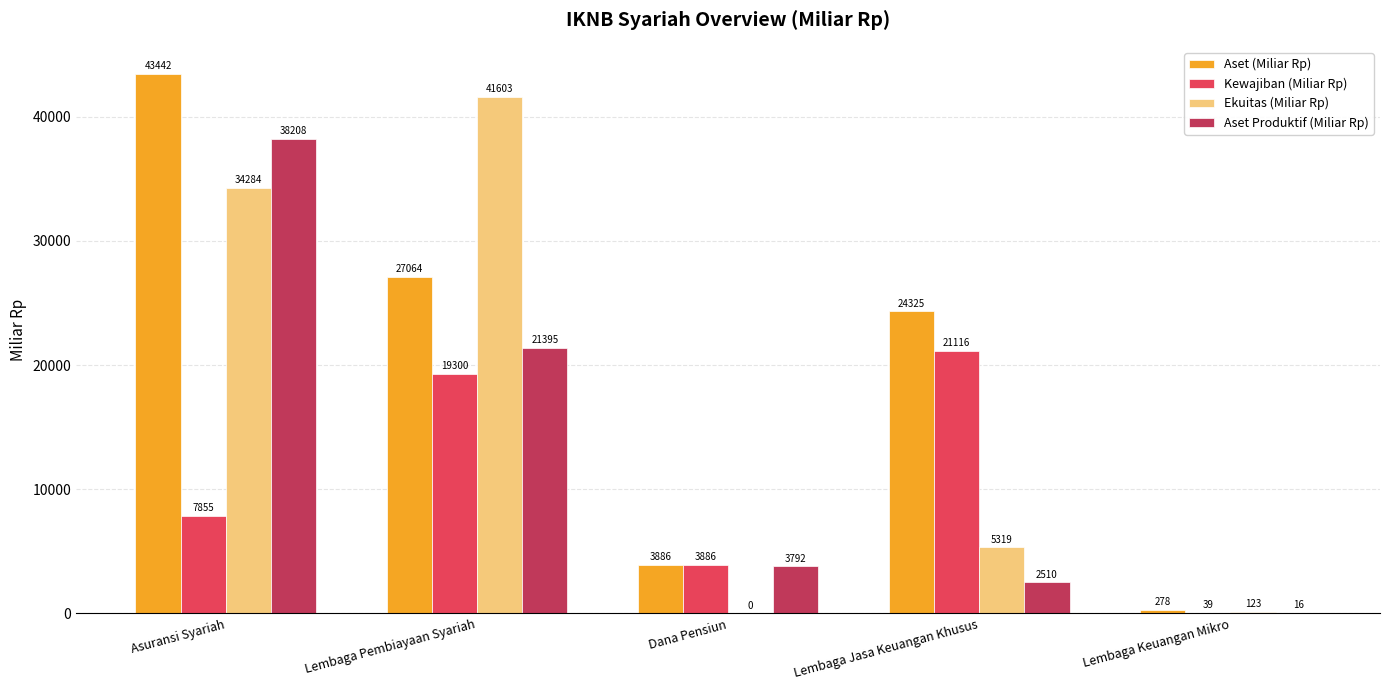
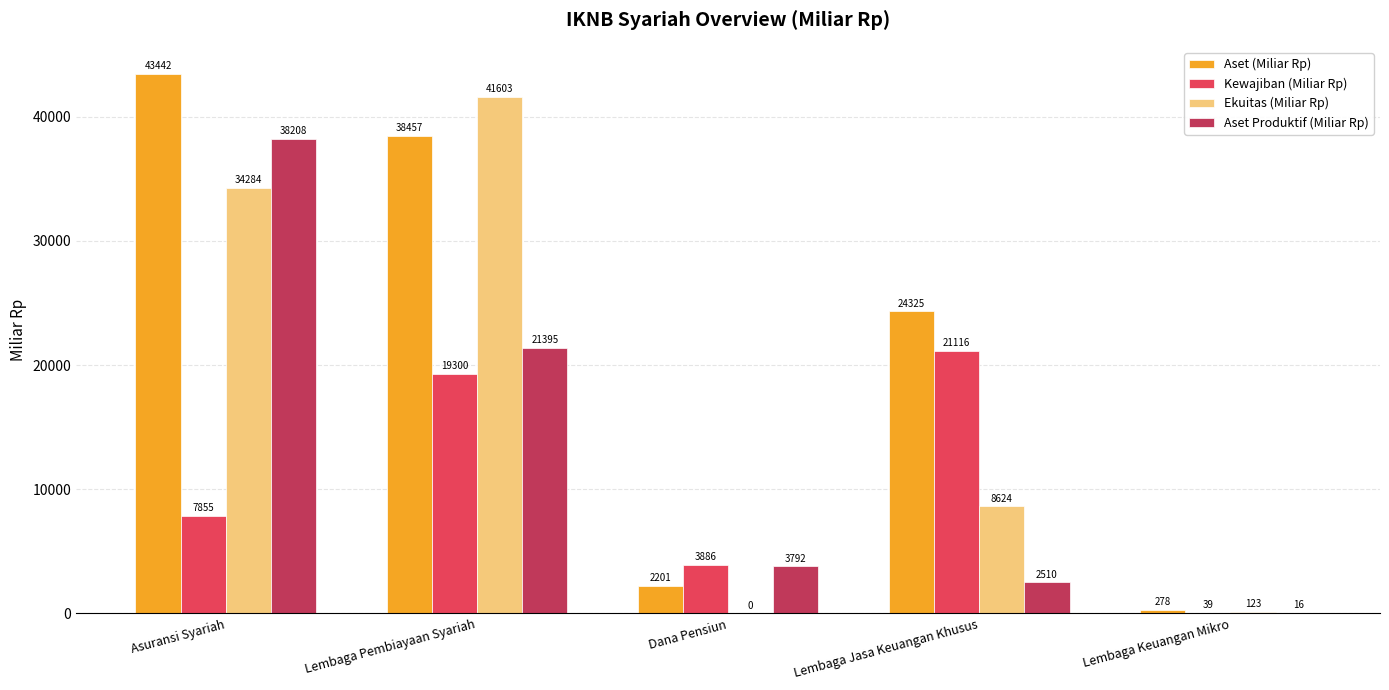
Aset (Miliar Rp), Lembaga Pembiayaan Syariah: 27064 -> 38457
Aset (Miliar Rp), Dana Pensiun: 3886 -> 2201
Ekuitas (Miliar Rp), Lembaga Jasa Keuangan Khusus: 5319 -> 8624
